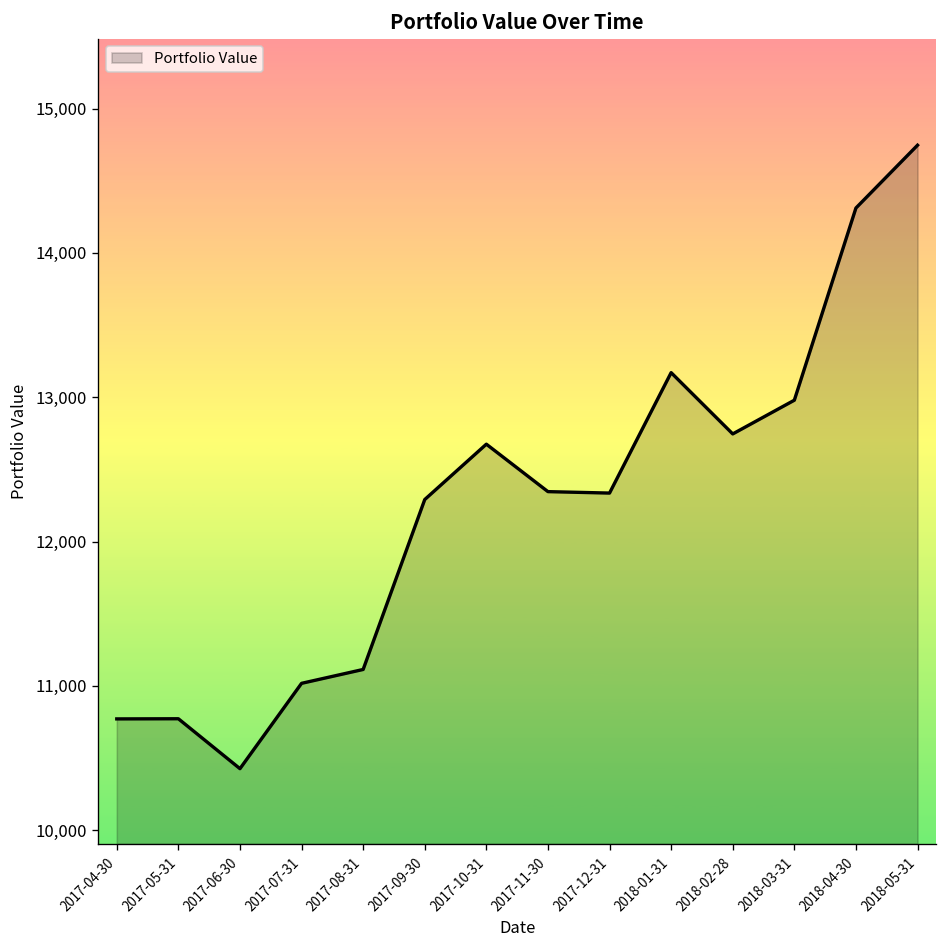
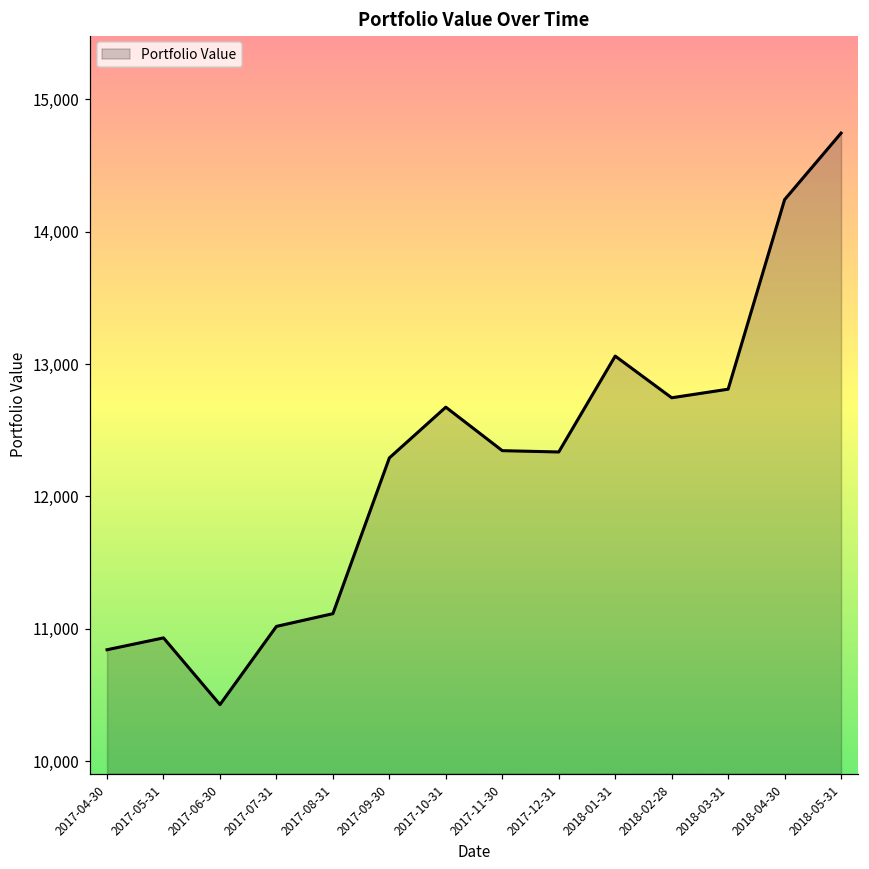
2017-04-30: 10,770 -> 10,840
2017-05-31: 10,770 -> 10,930
2018-01-31: 13,170 -> 13,060
2018-03-31: 12,980 -> 12,810
2018-04-30: 14,310 -> 14,240
